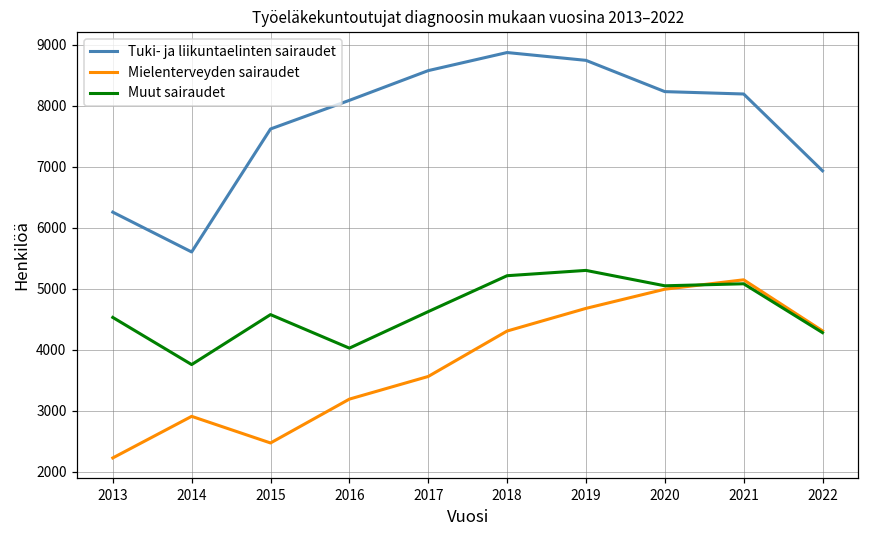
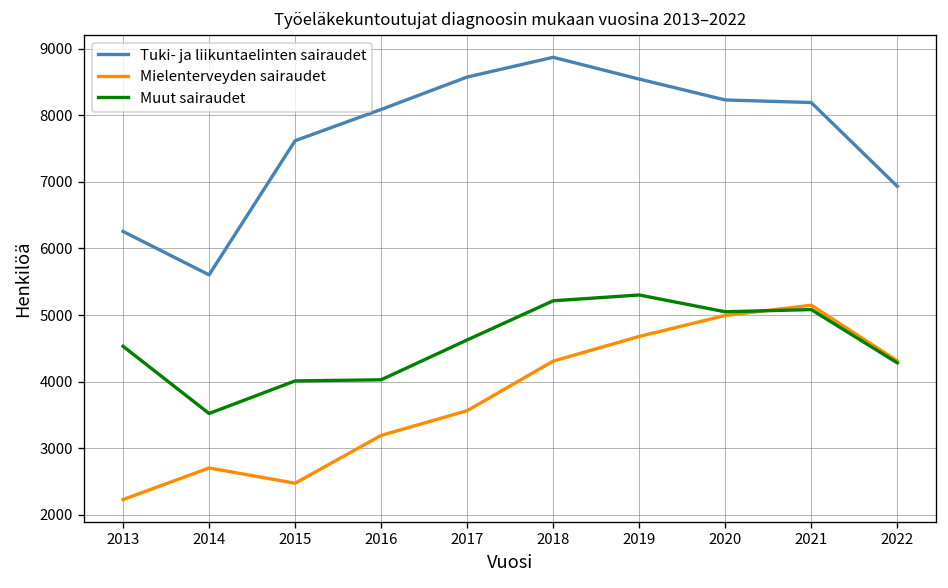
Mielenterveyden sairaudet, 2014: 2900 -> 2700
Muut sairaudet, 2014: 3800 -> 3500
Muut sairaudet, 2015: 4600 -> 4000
Tuki- ja liikuntaelinten sairaudet, 2019: 8700 -> 8500
